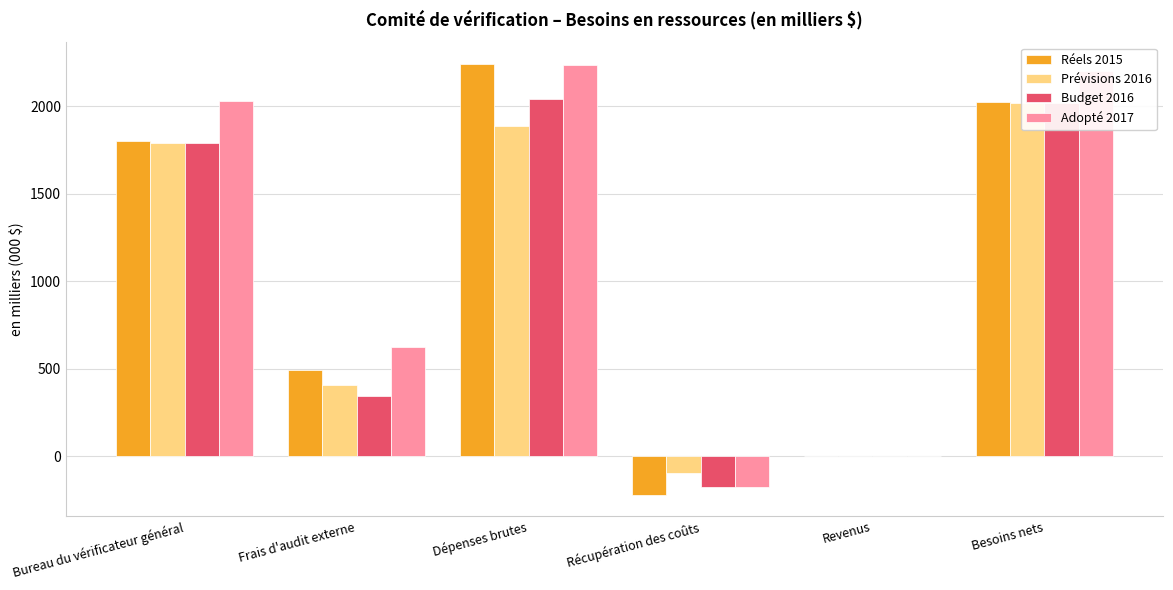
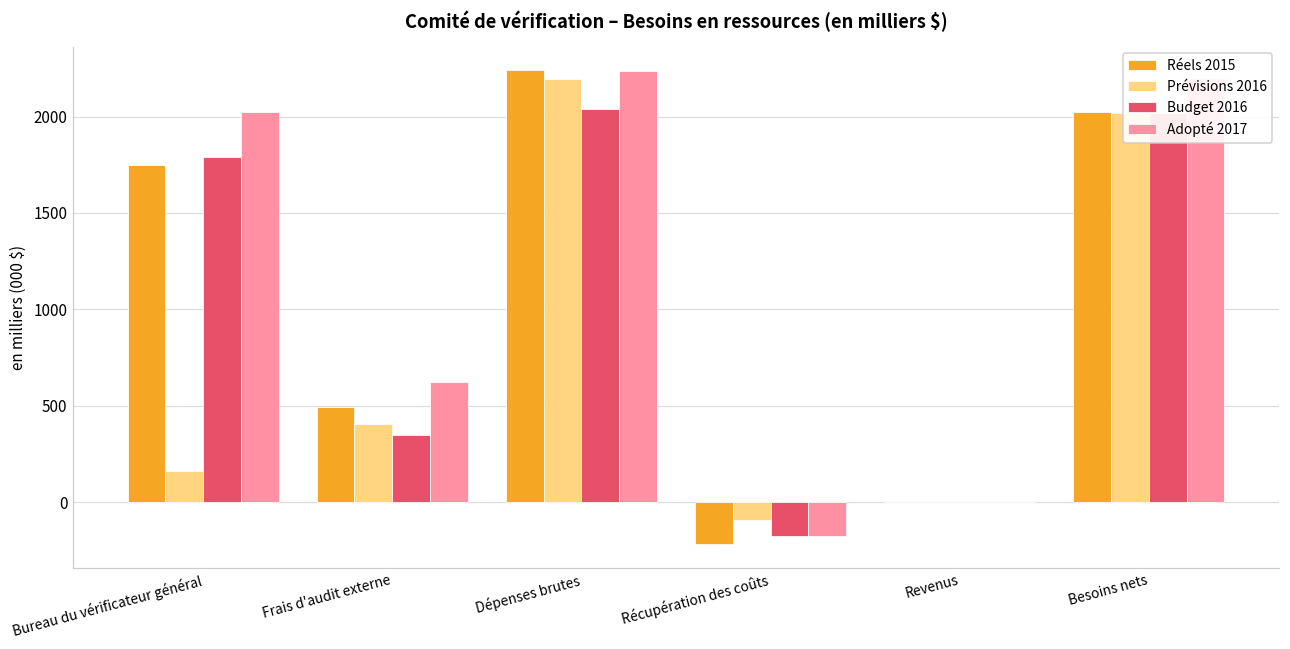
Réels 2015, Bureau du vérificateur général: 1800 -> 1750
Prévisions 2016, Bureau du vérificateur général: 1790 -> 160
Prévisions 2016, Dépenses brutes: 1890 -> 2200
